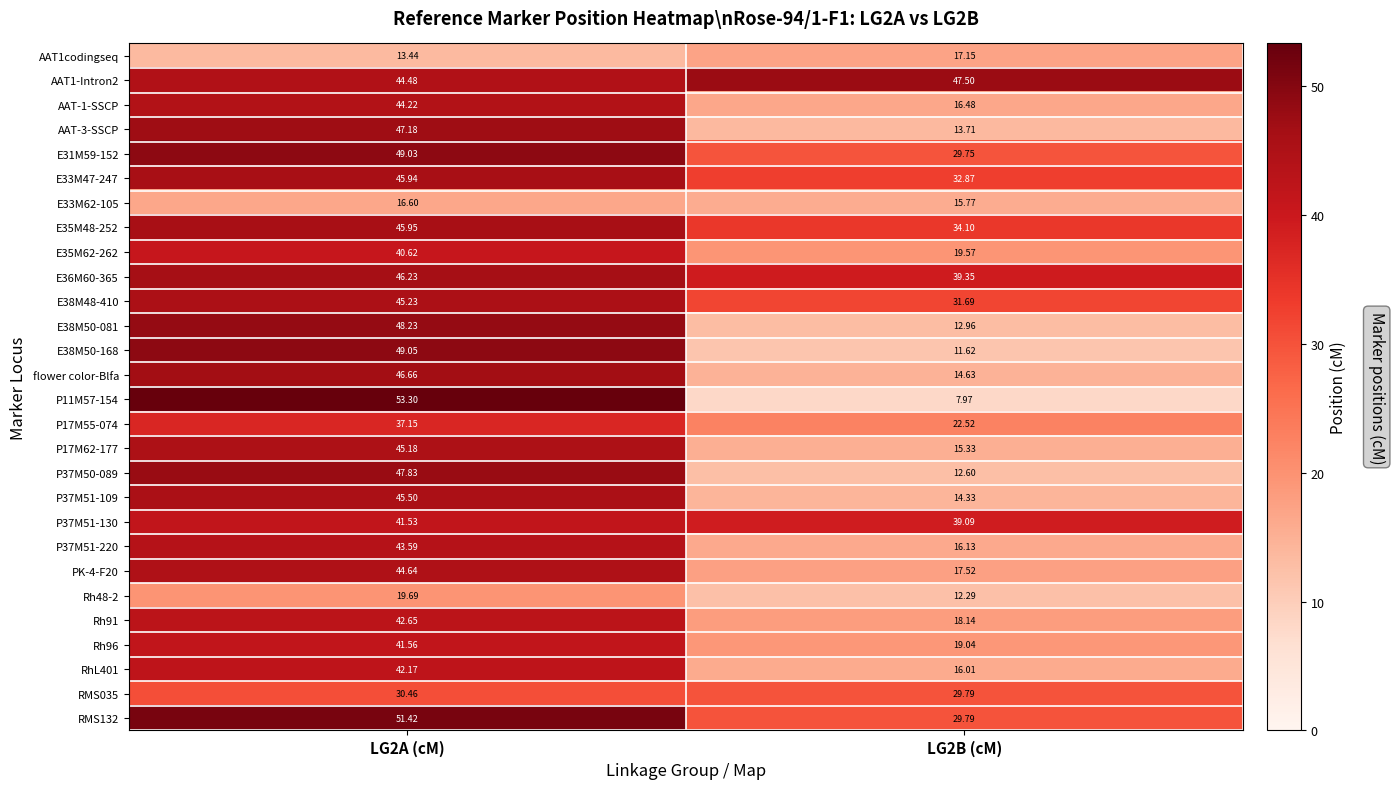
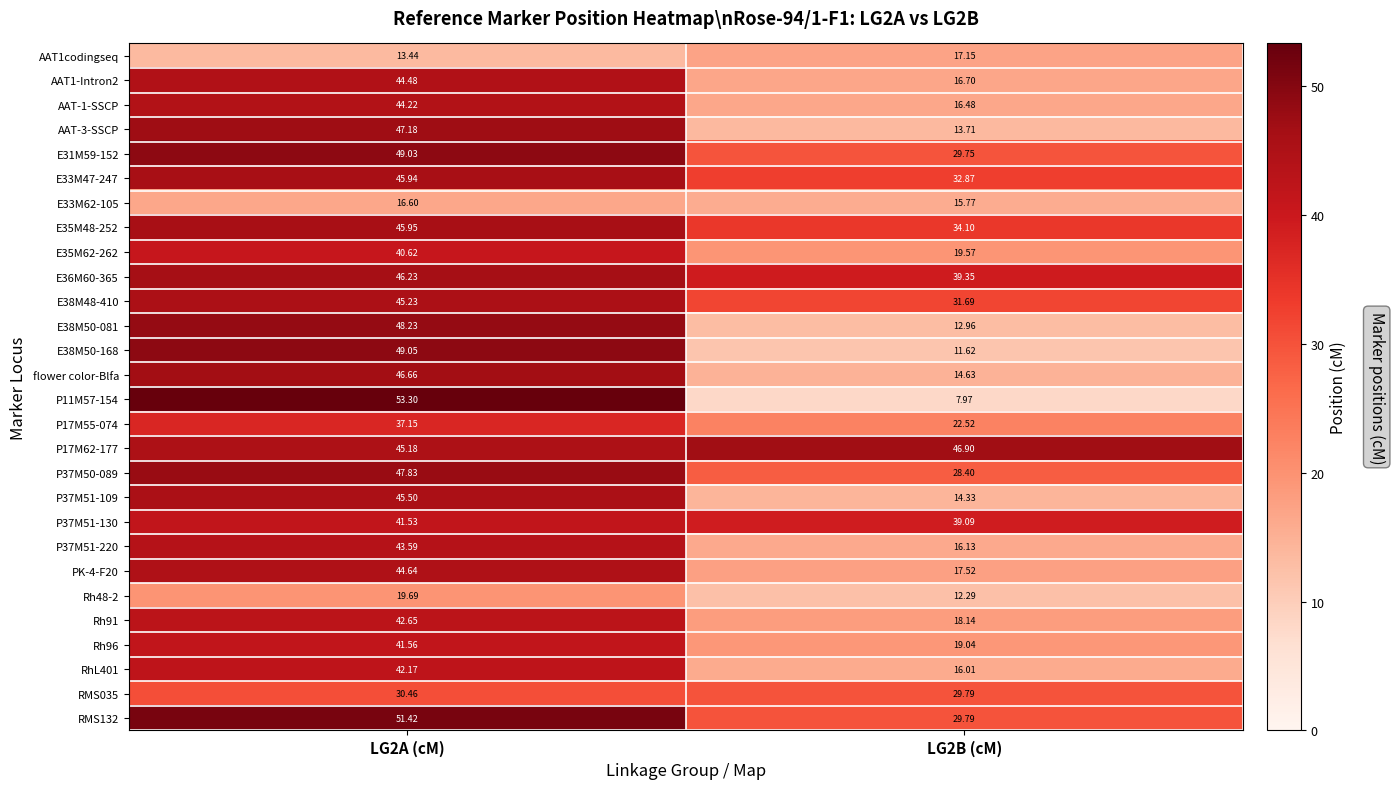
AAT1-Intron2, LG2B (cM): 47.50 -> 16.70
P17M62-177, LG2B (cM): 15.33 -> 46.90
P37M50-089, LG2B (cM): 12.60 -> 28.40
